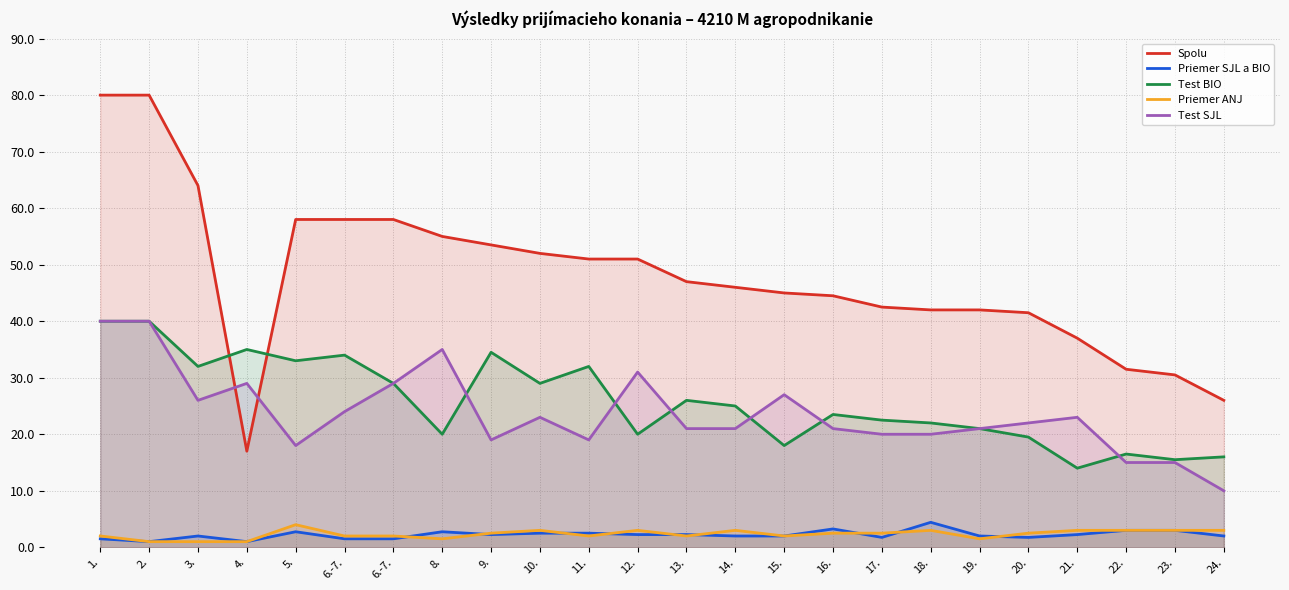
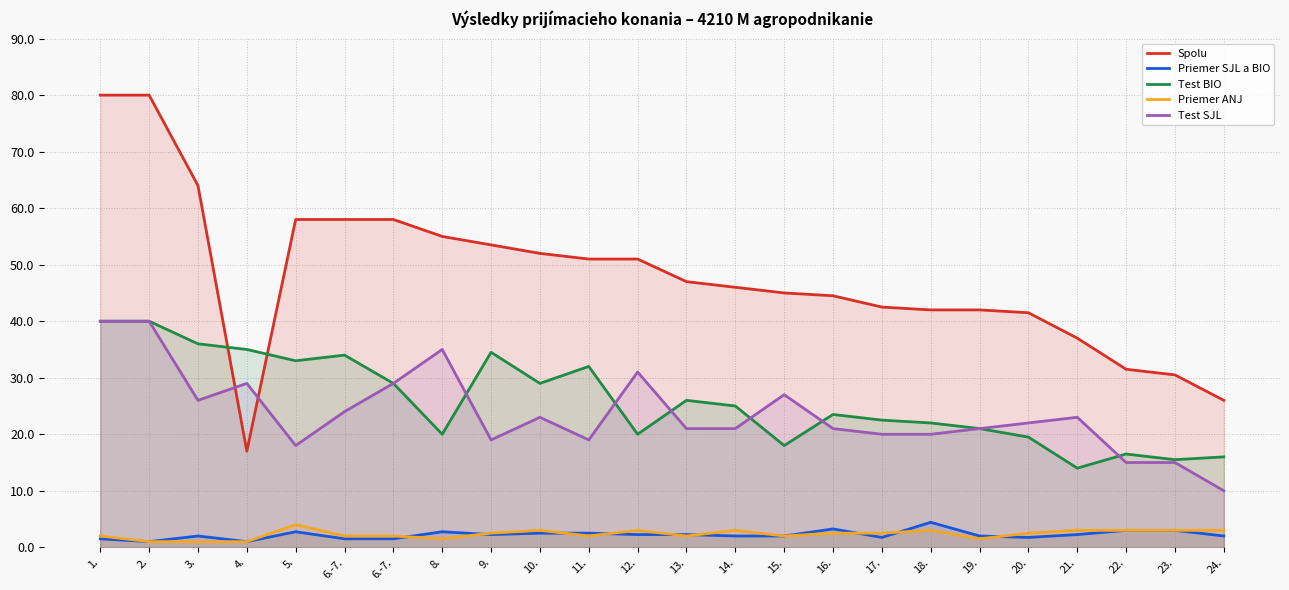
Test BIO, 3.: 32 -> 36
